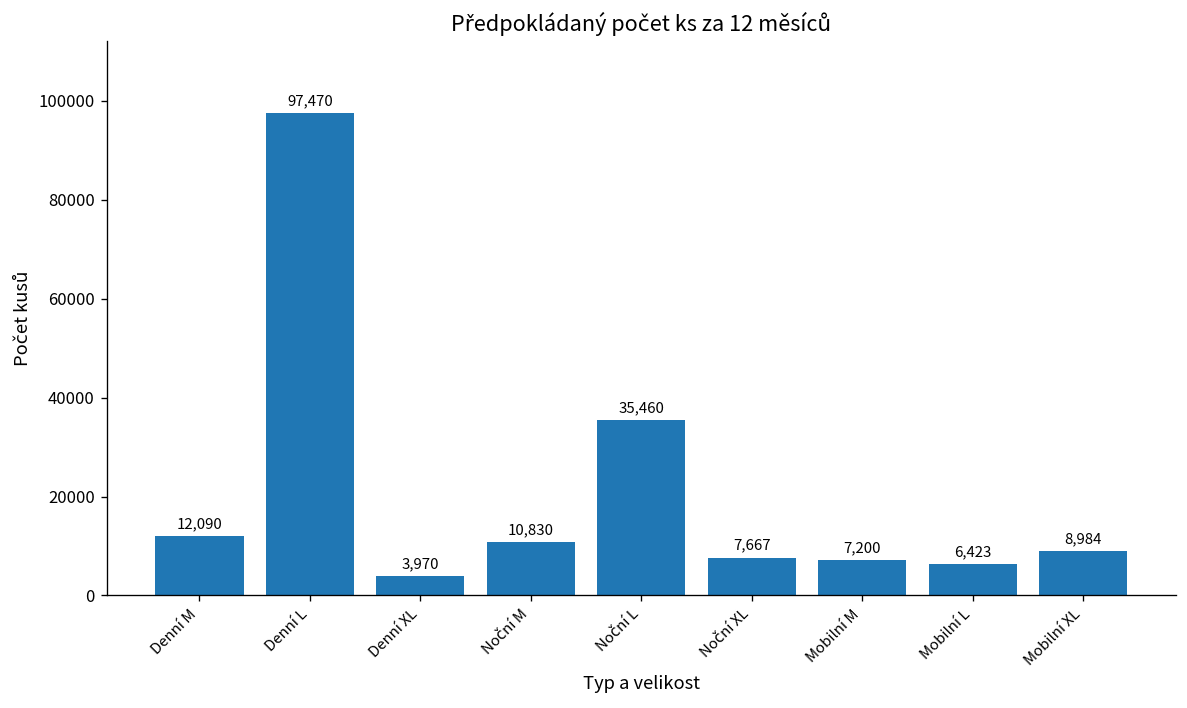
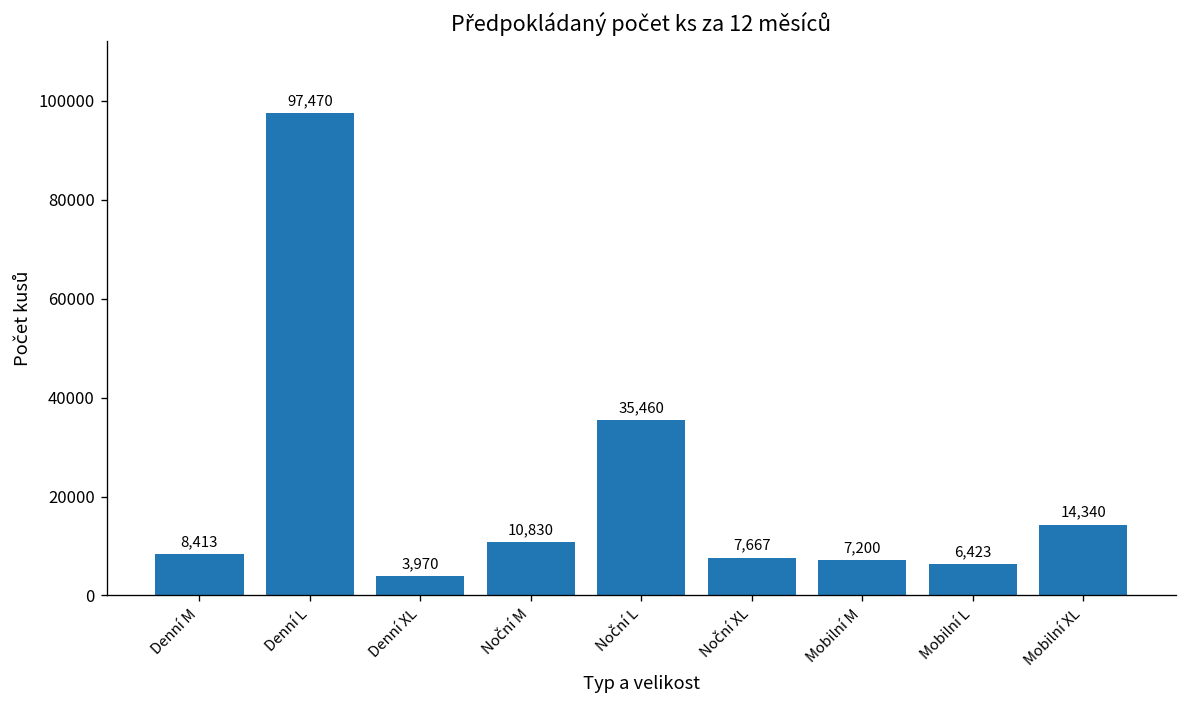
Denní M: 12,090 -> 8,413
Mobilní XL: 8,984 -> 14,340
